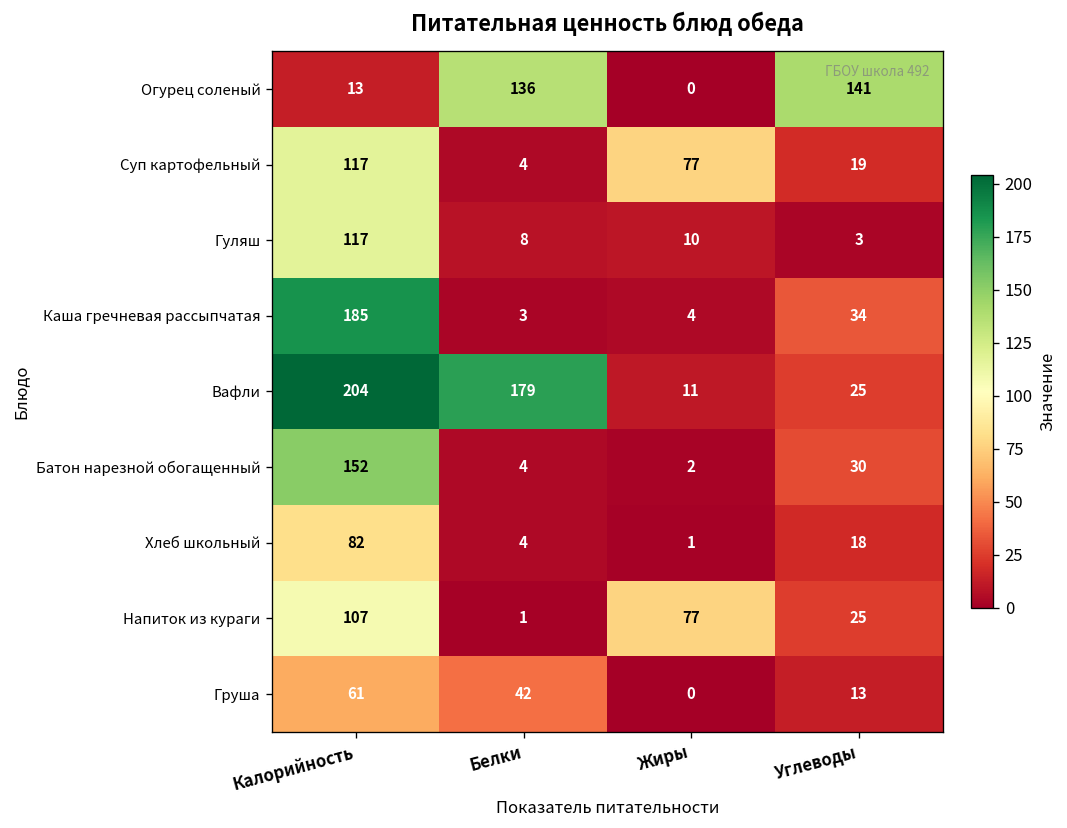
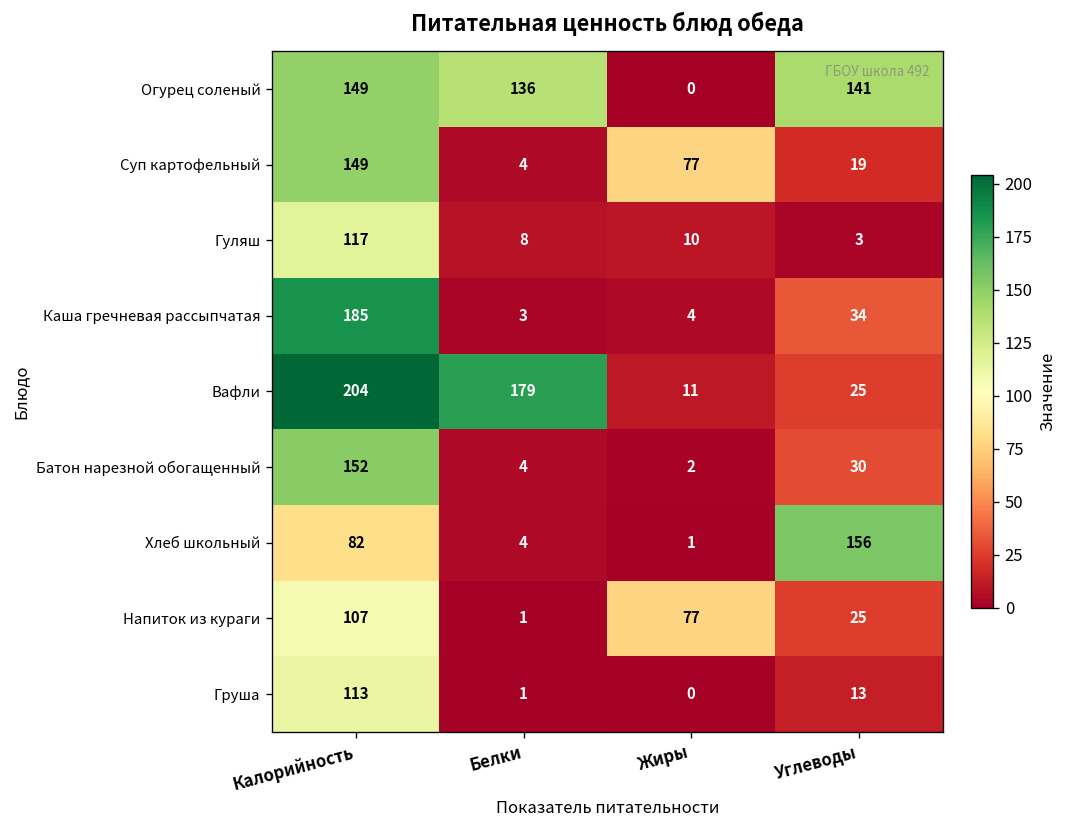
Огурец соленый, Калорийность: 13 -> 149
Суп картофельный, Калорийность: 117 -> 149
Хлеб школьный, Углеводы: 18 -> 156
Груша, Калорийность: 61 -> 113
Груша, Белки: 42 -> 1
